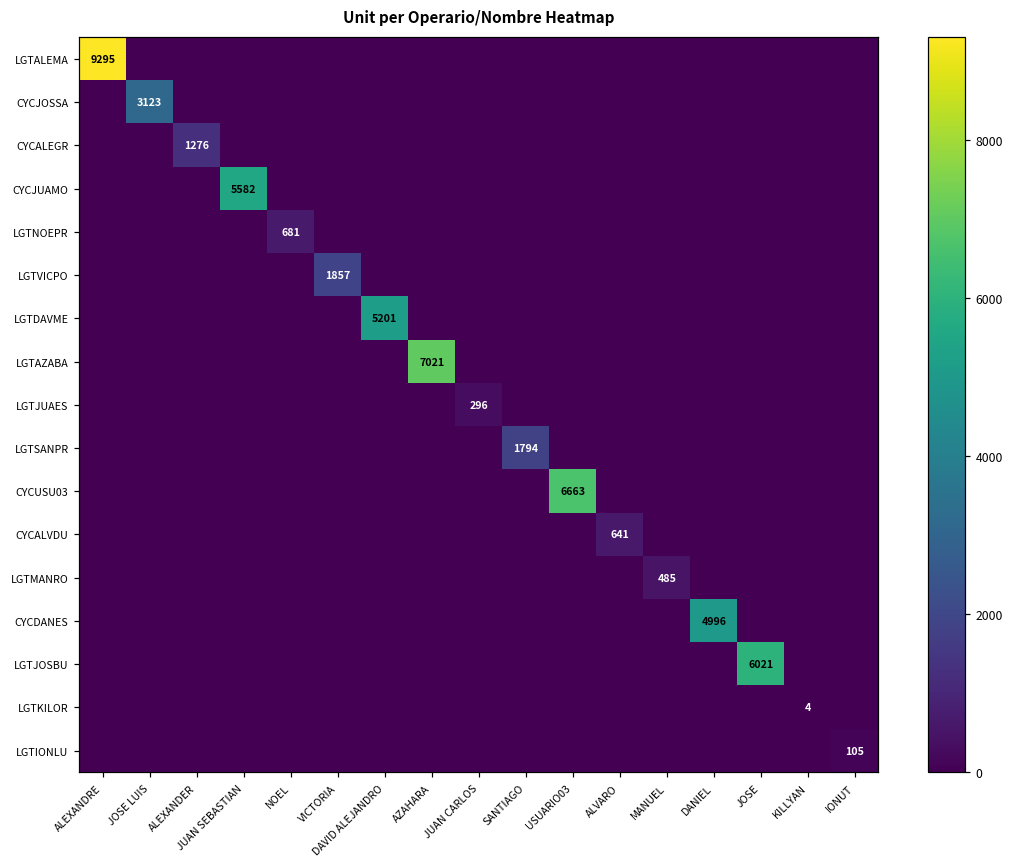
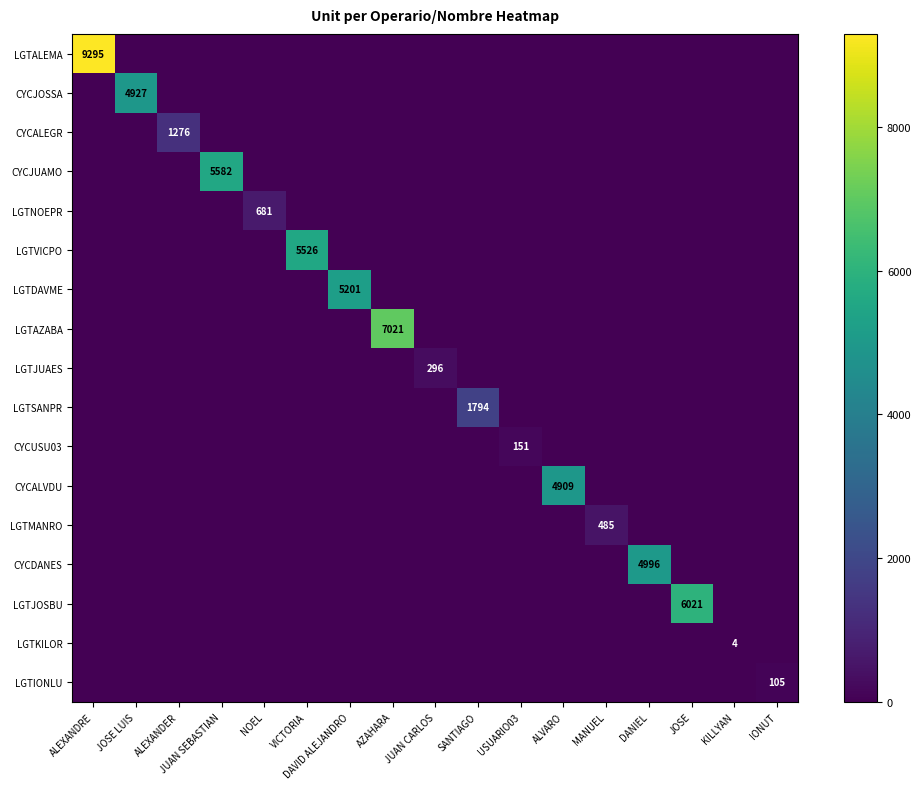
CYCJOSSA, JOSE LUIS: 3123 -> 4927
LGTVICPO, VICTORIA: 1857 -> 5526
CYCUSU03, USUARIO03: 6663 -> 151
CYCALVDU, ALVARO: 641 -> 4909
